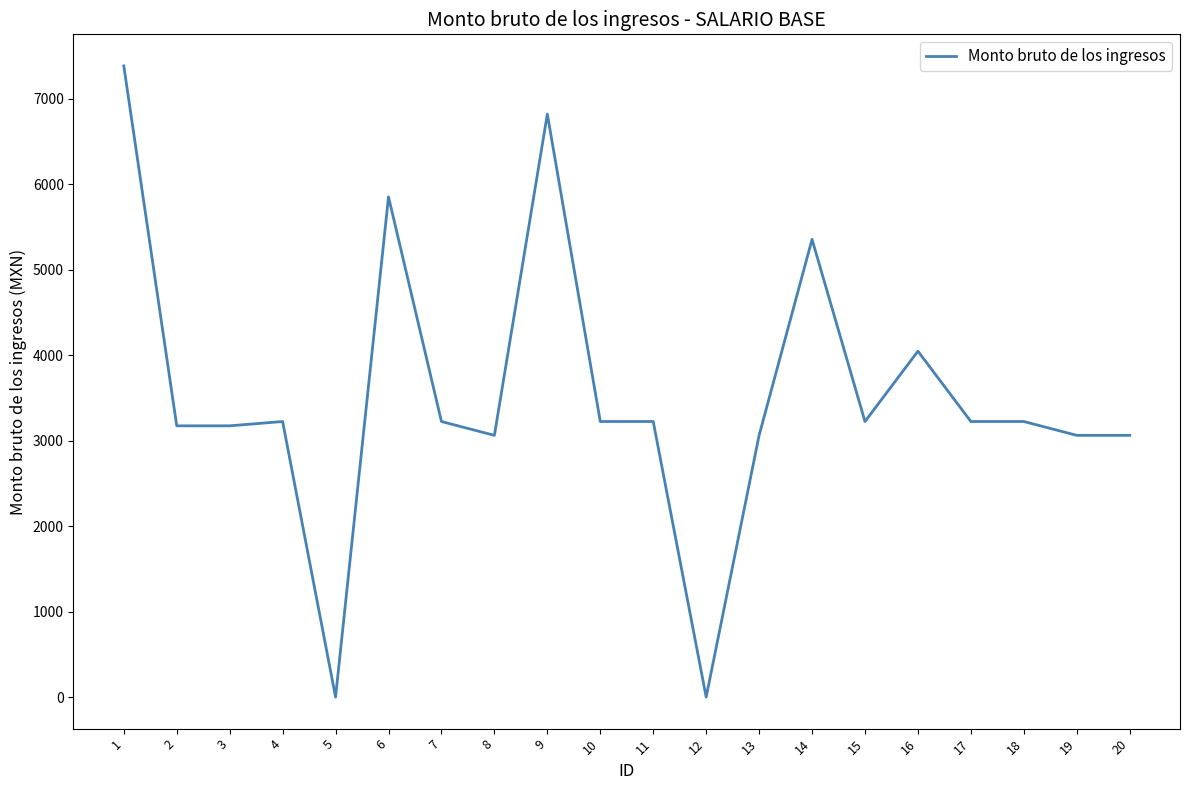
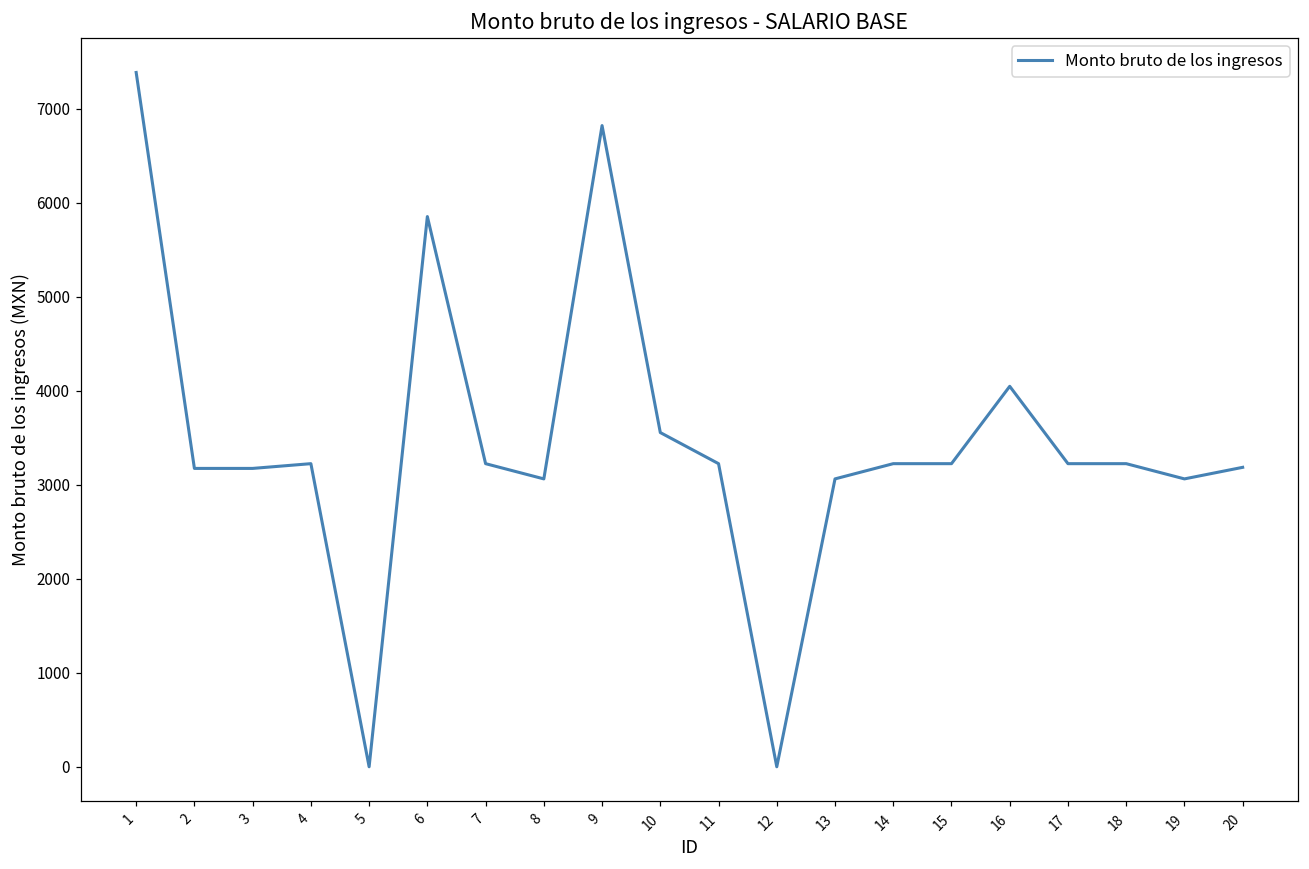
10: 3200 -> 3600
14: 5400 -> 3200
20: 3100 -> 3200
